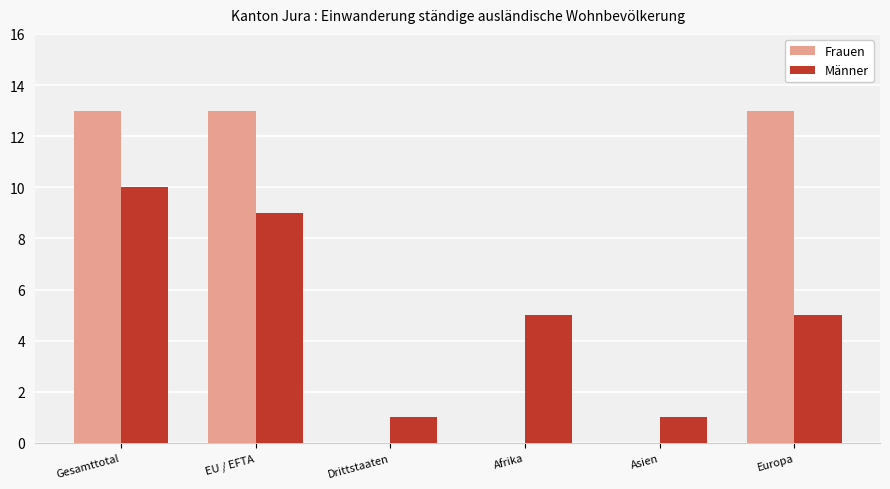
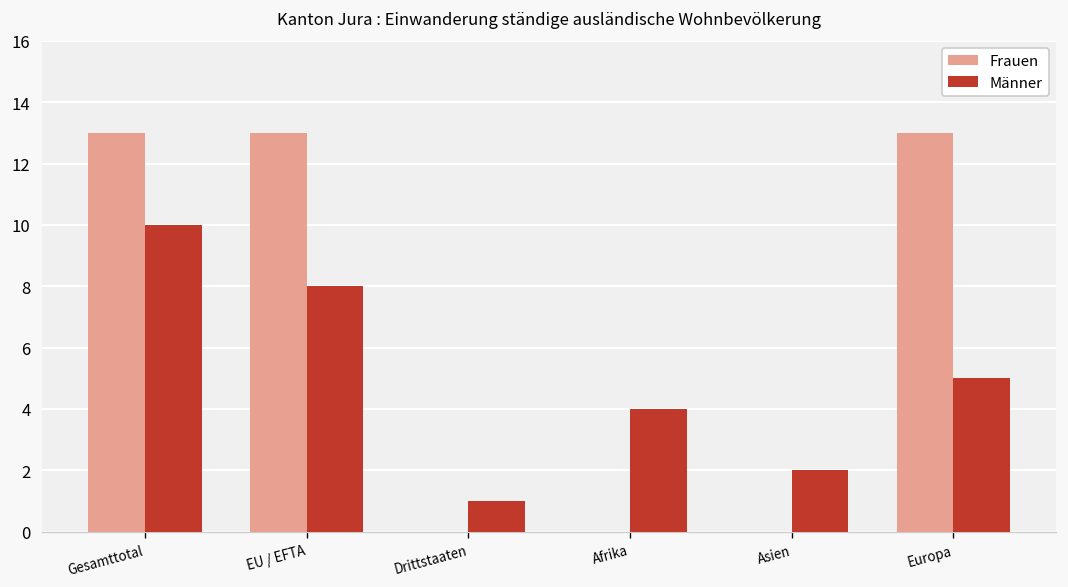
Männer, EU / EFTA: 9 -> 8
Männer, Afrika: 5 -> 4
Männer, Asien: 1 -> 2
